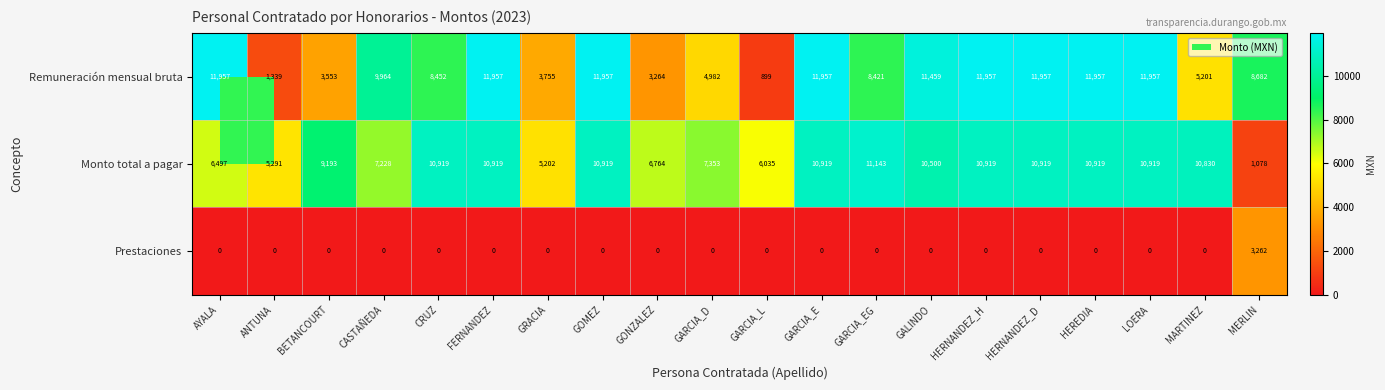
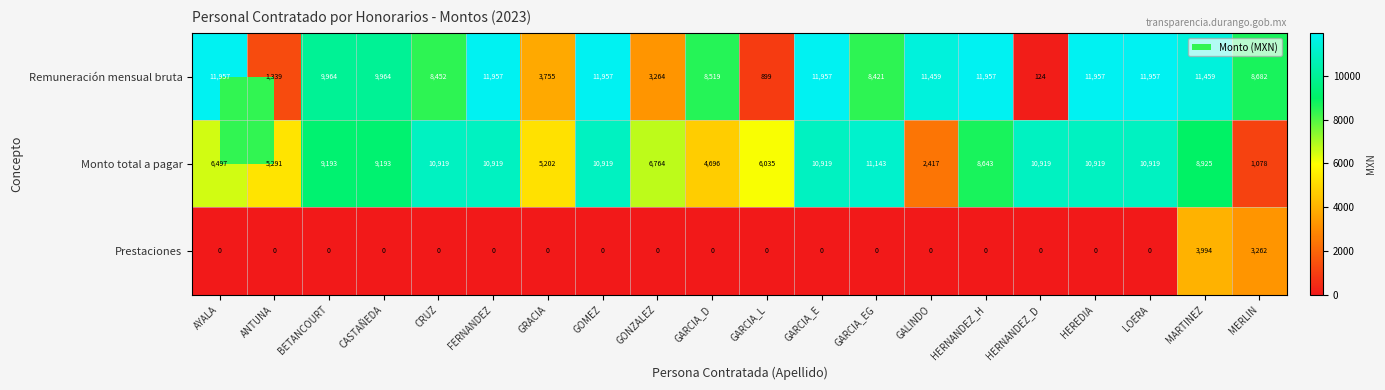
Remuneración mensual bruta, BETANCOURT: 3,553 -> 9,964
Remuneración mensual bruta, GARCIA_D: 4,982 -> 8,519
Remuneración mensual bruta, HERNANDEZ_D: 11,957 -> 124
Remuneración mensual bruta, MARTINEZ: 5,201 -> 11,459
Monto total a pagar, CASTAÑEDA: 7,228 -> 9,193
Monto total a pagar, GARCIA_D: 7,353 -> 4,696
Monto total a pagar, GALINDO: 10,500 -> 2,417
Monto total a pagar, HERNANDEZ_H: 10,919 -> 8,643
Monto total a pagar, MARTINEZ: 10,830 -> 8,925
Prestaciones, MARTINEZ: 0 -> 3,994
